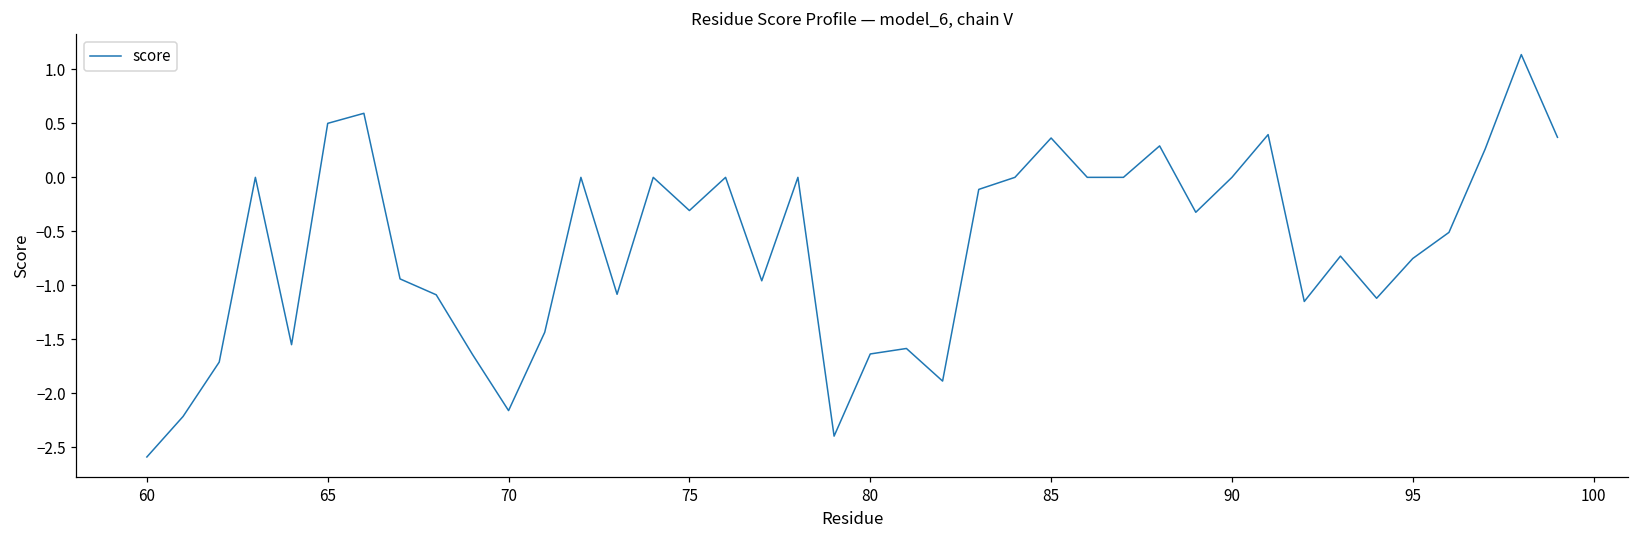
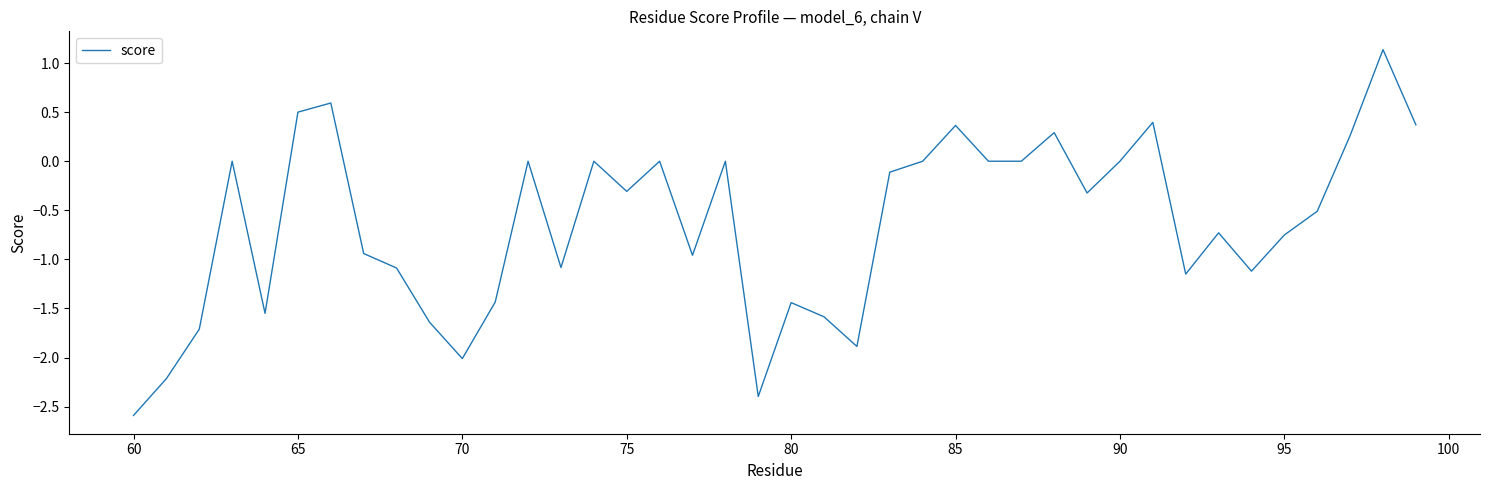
70: -2.2 -> -2.0
80: -1.6 -> -1.4
